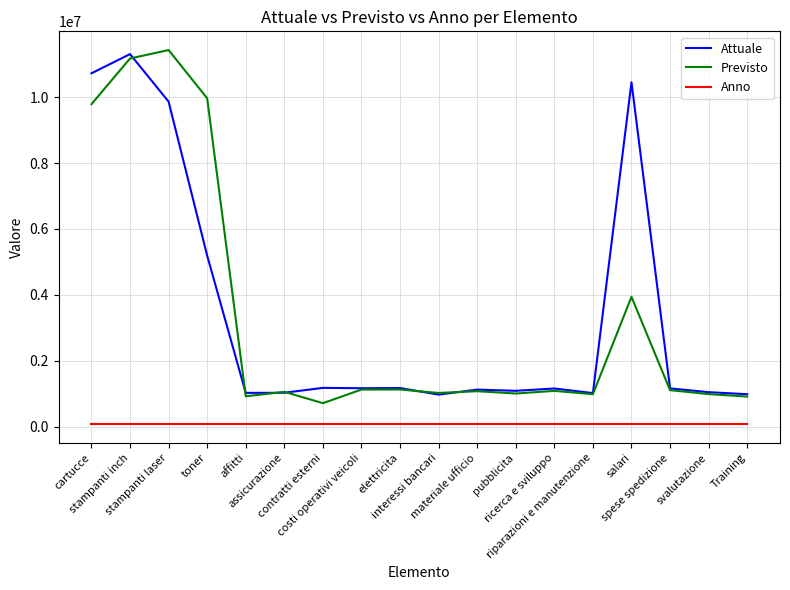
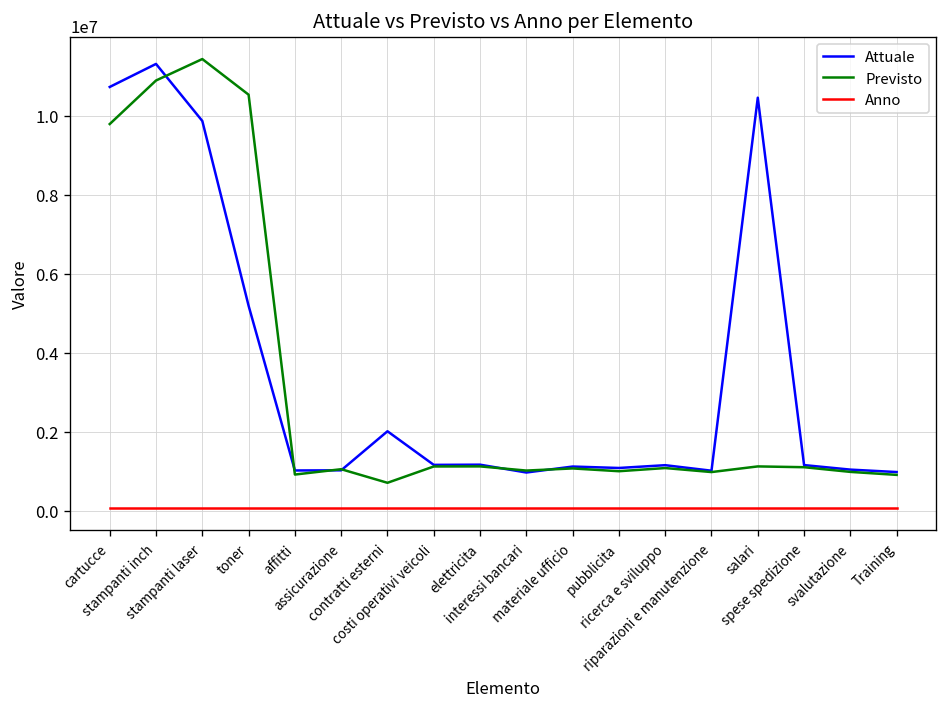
Previsto, stampanti inch: 11200000 -> 10900000
Previsto, toner: 10000000 -> 10500000
Attuale, contratti esterni: 1200000 -> 2000000
Previsto, salari: 3900000 -> 1100000
